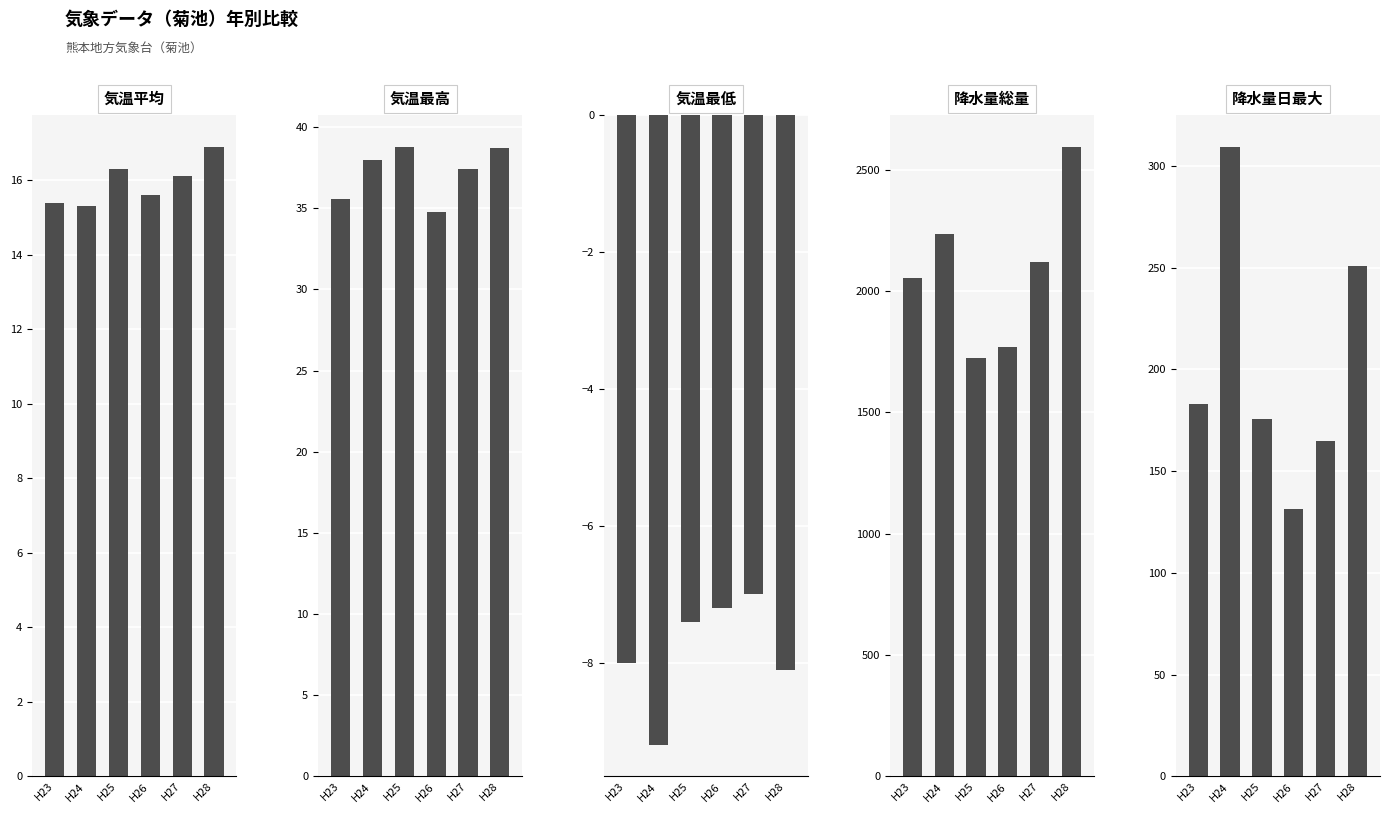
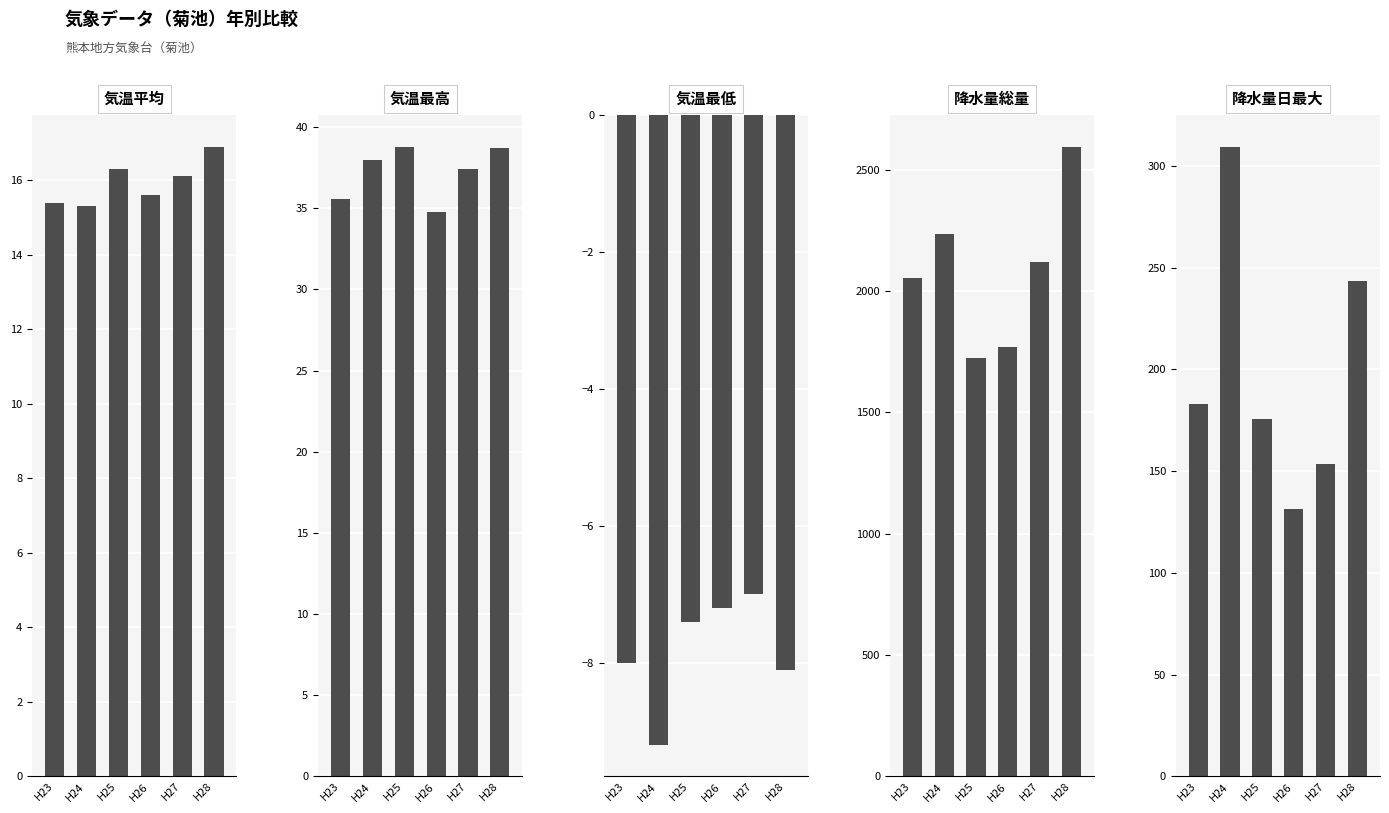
降水量日最大, H27: 165 -> 154
降水量日最大, H28: 251 -> 244
